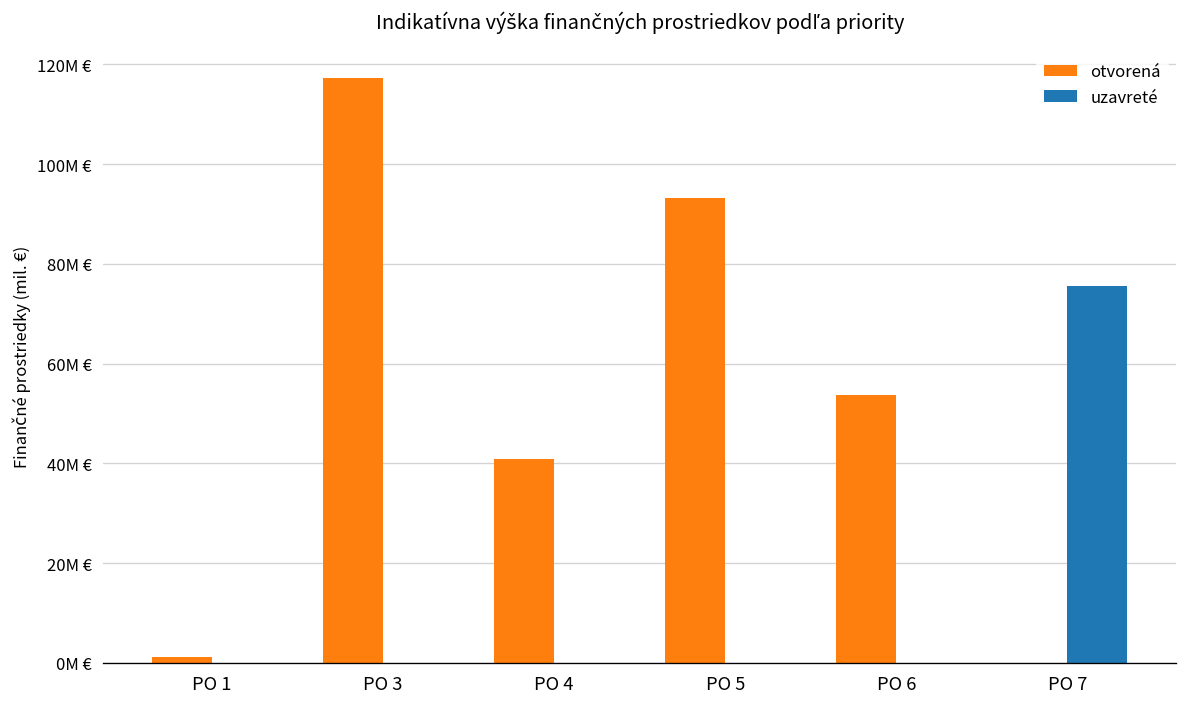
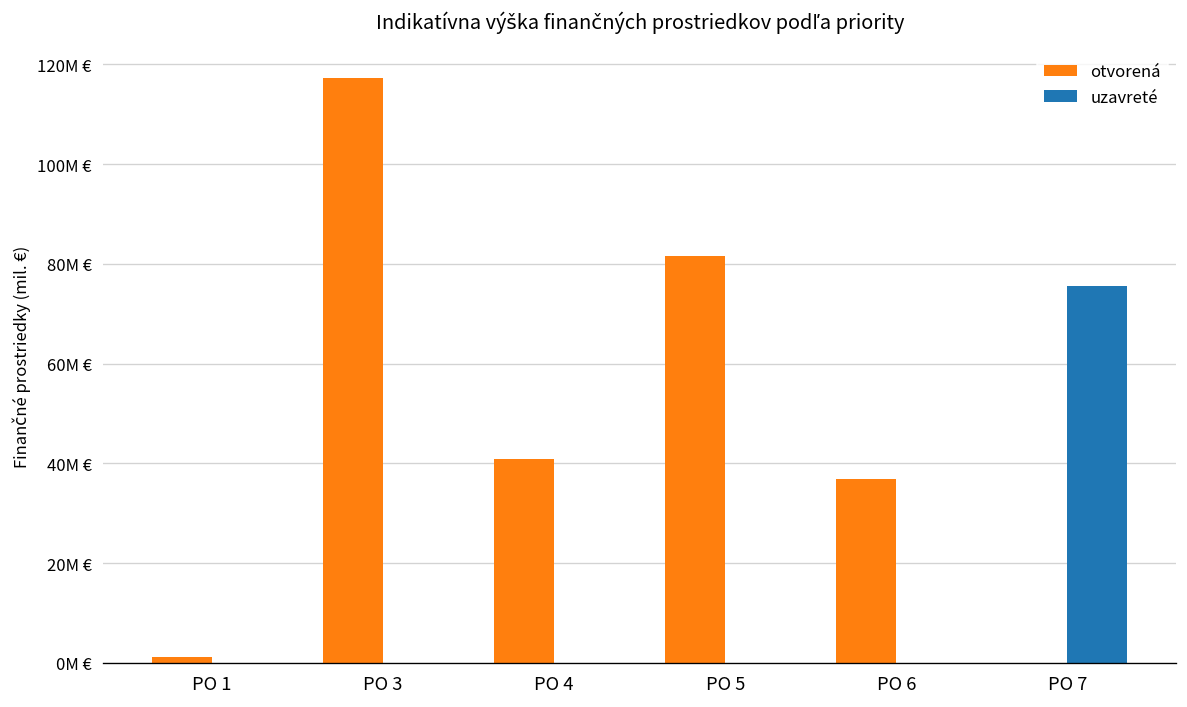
otvorená, PO 5: 93M € -> 82M €
otvorená, PO 6: 54M € -> 37M €
